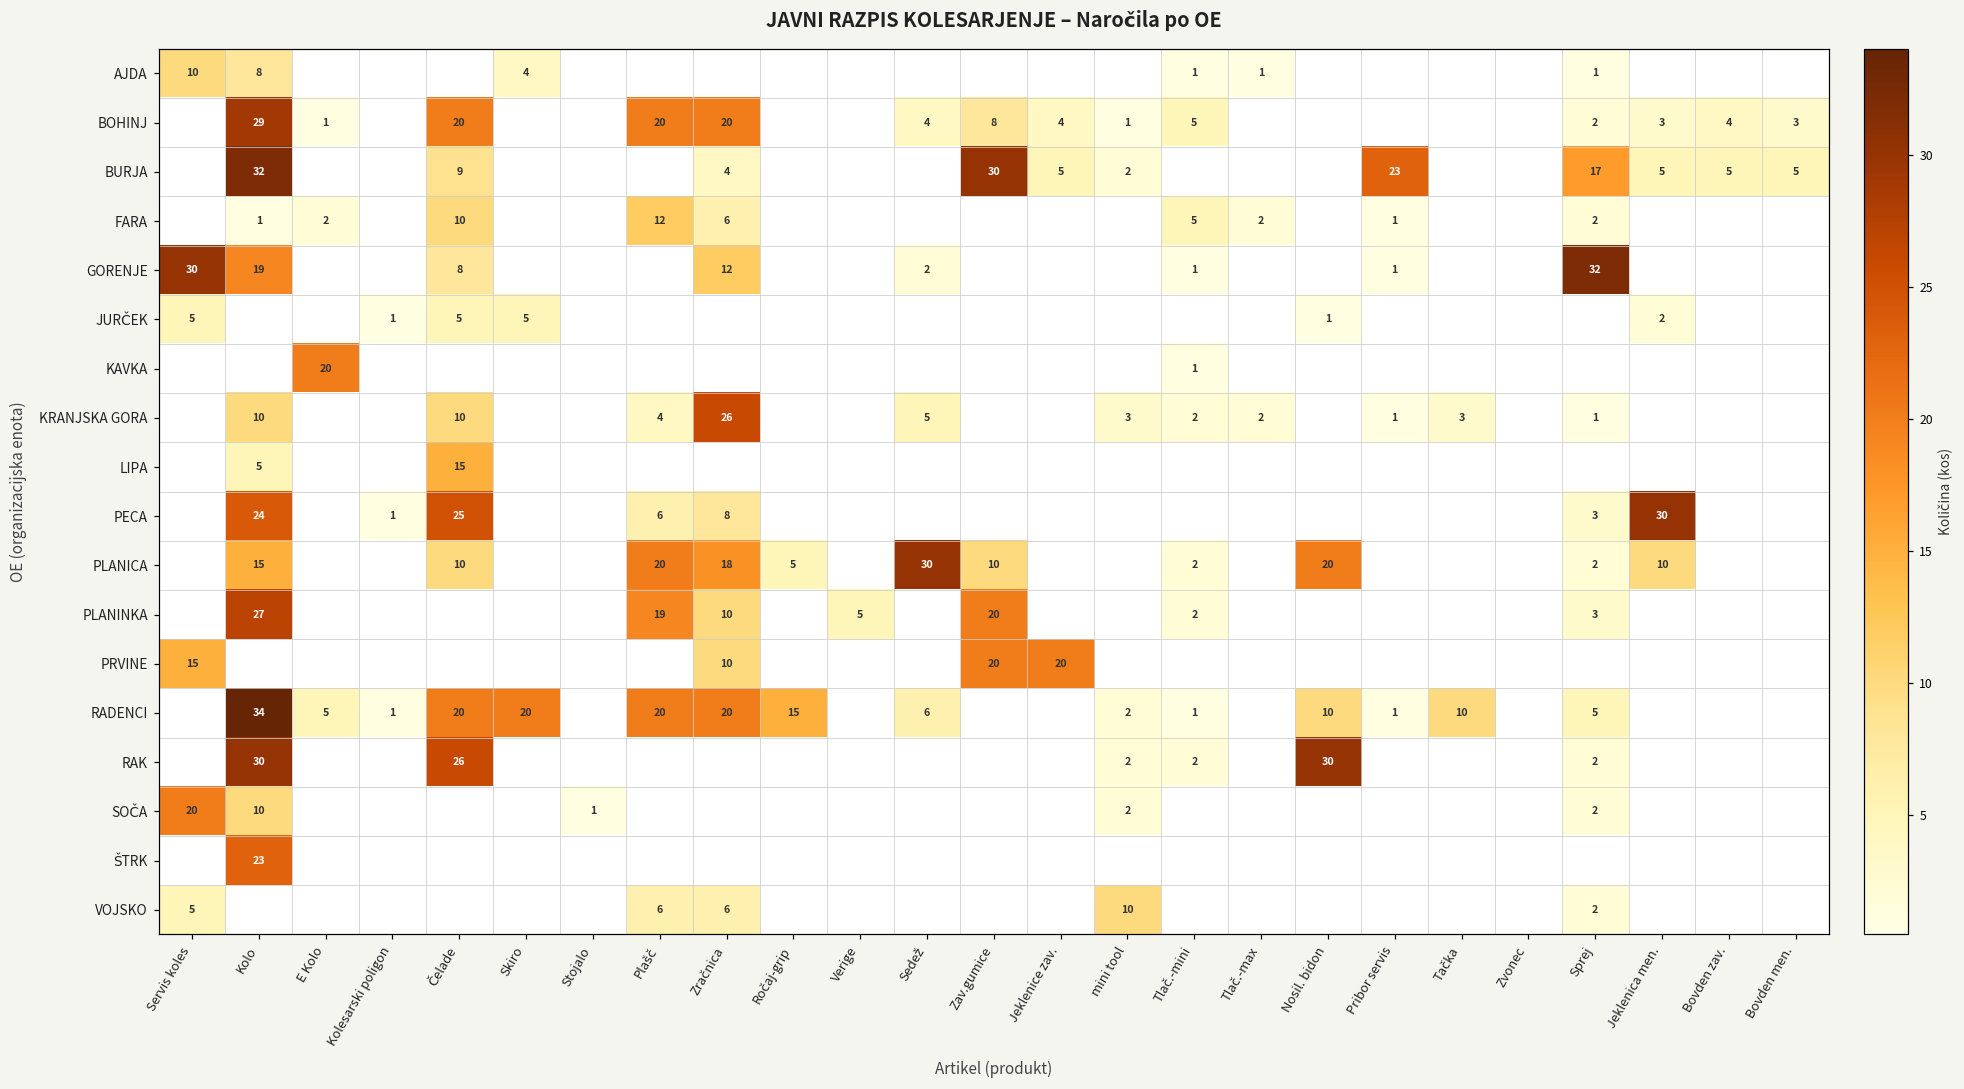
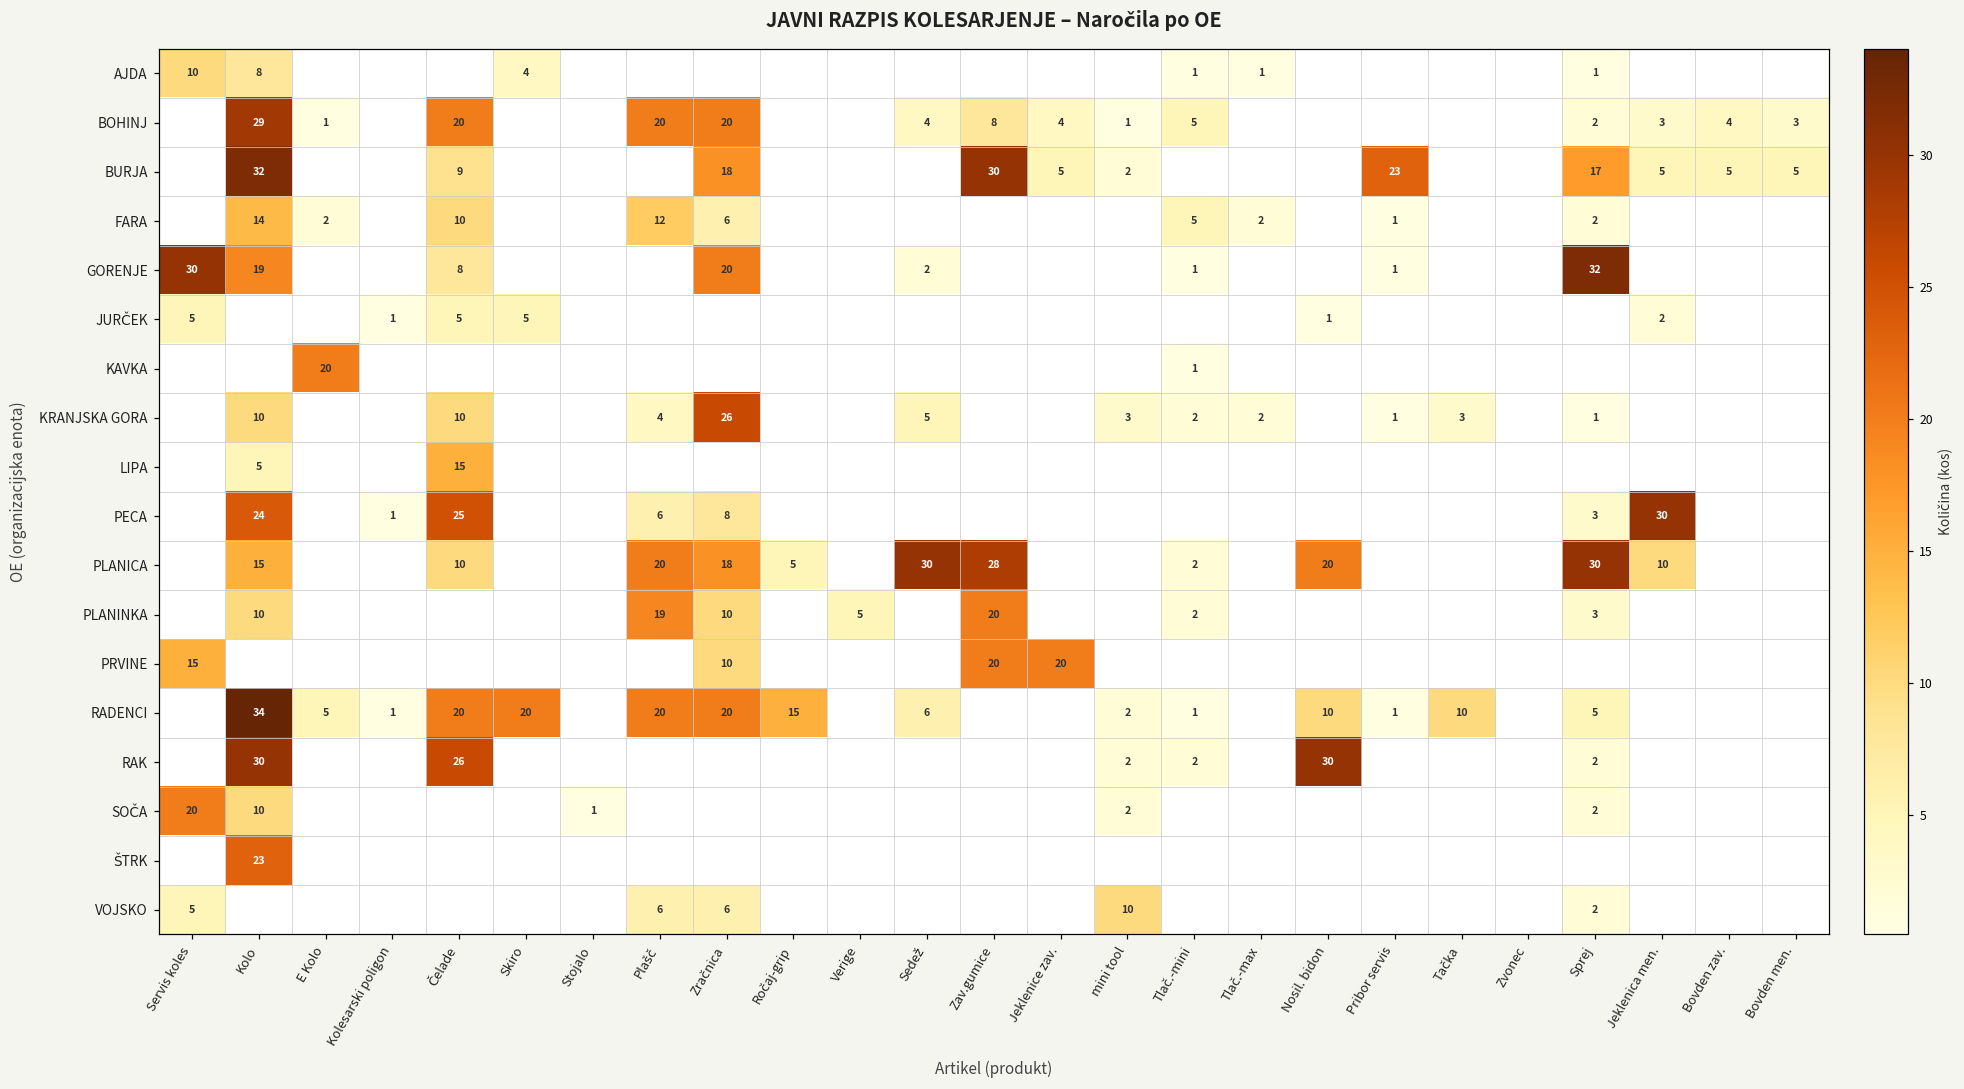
BURJA, Zračnica: 4 -> 18
FARA, Kolo: 1 -> 14
GORENJE, Zračnica: 12 -> 20
PLANICA, Zav.gumice: 10 -> 28
PLANICA, Sprej: 2 -> 30
PLANINKA, Kolo: 27 -> 10
